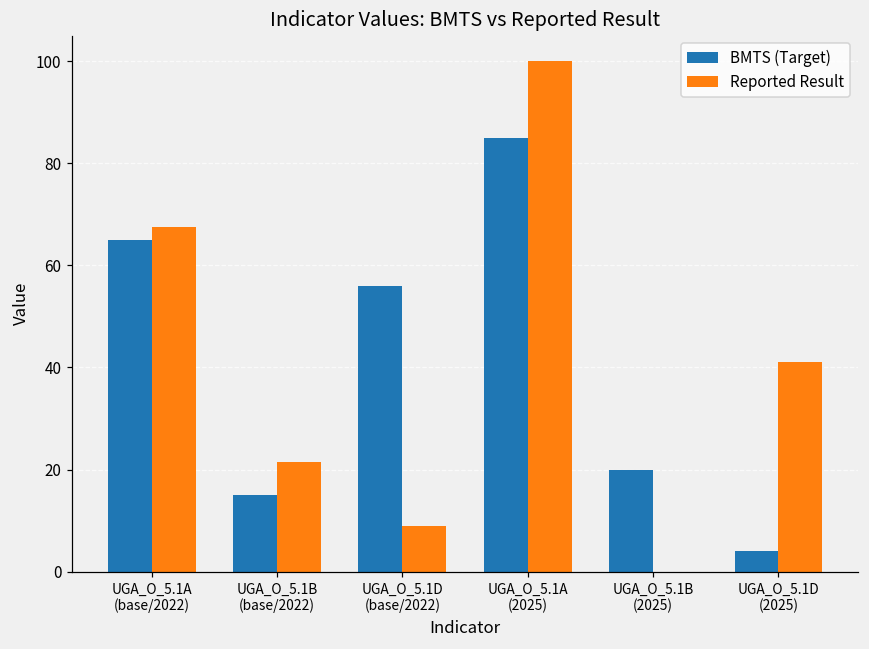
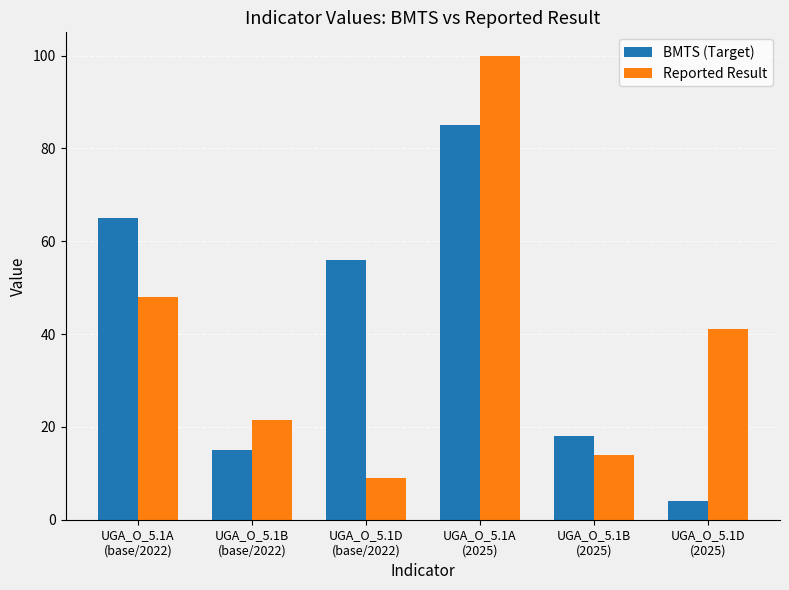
Reported Result, UGA_O_5.1A (base/2022): 68 -> 48
BMTS (Target), UGA_O_5.1B (2025): 20 -> 18
Reported Result, UGA_O_5.1B (2025): 0 -> 14
